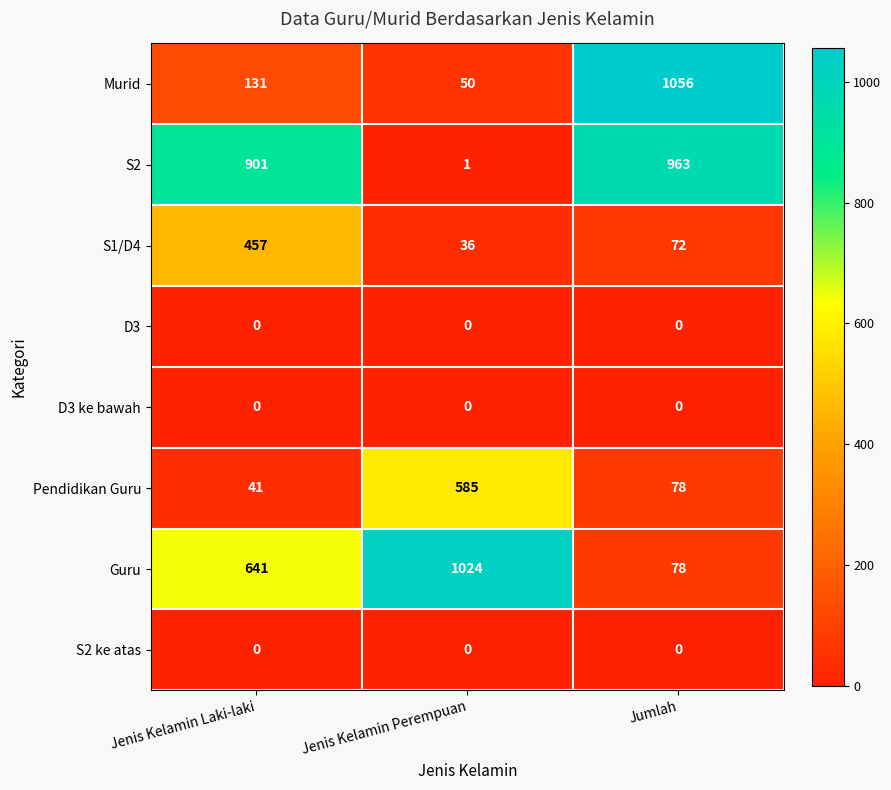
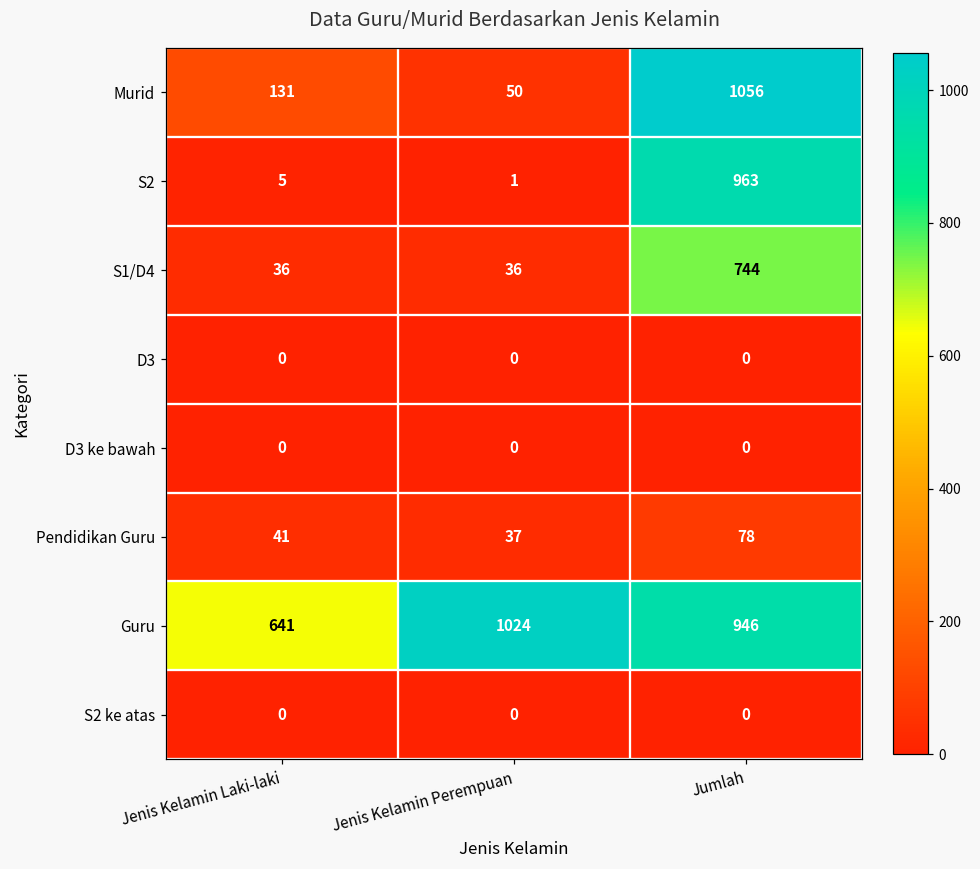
S2, Jenis Kelamin Laki-laki: 901 -> 5
S1/D4, Jenis Kelamin Laki-laki: 457 -> 36
S1/D4, Jumlah: 72 -> 744
Pendidikan Guru, Jenis Kelamin Perempuan: 585 -> 37
Guru, Jumlah: 78 -> 946
